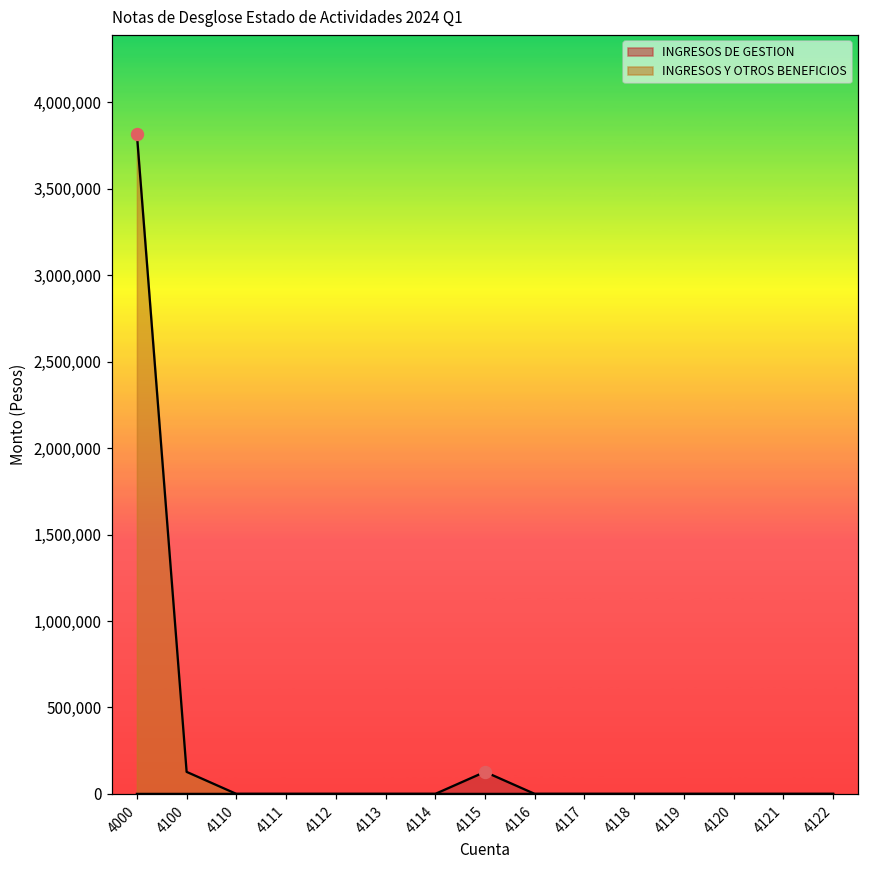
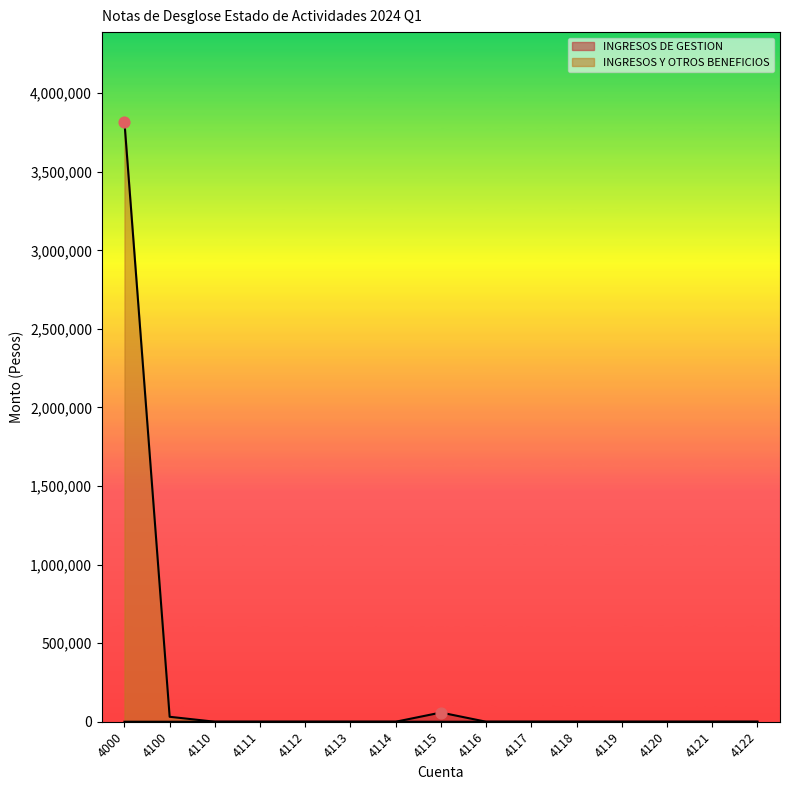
INGRESOS Y OTROS BENEFICIOS, 4100: 130,000 -> 30,000
INGRESOS DE GESTION, 4115: 130,000 -> 60,000
